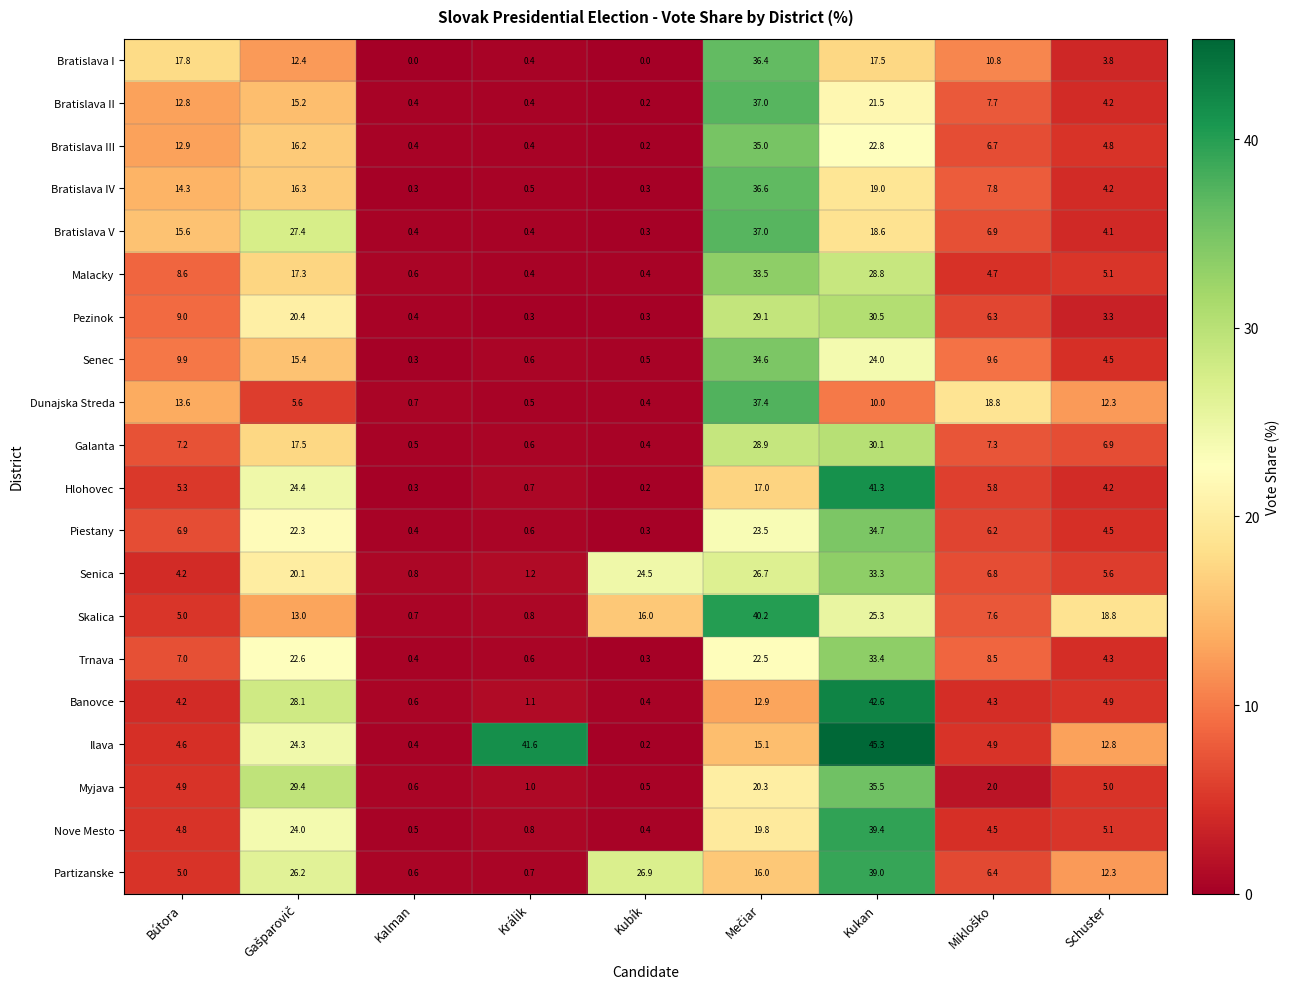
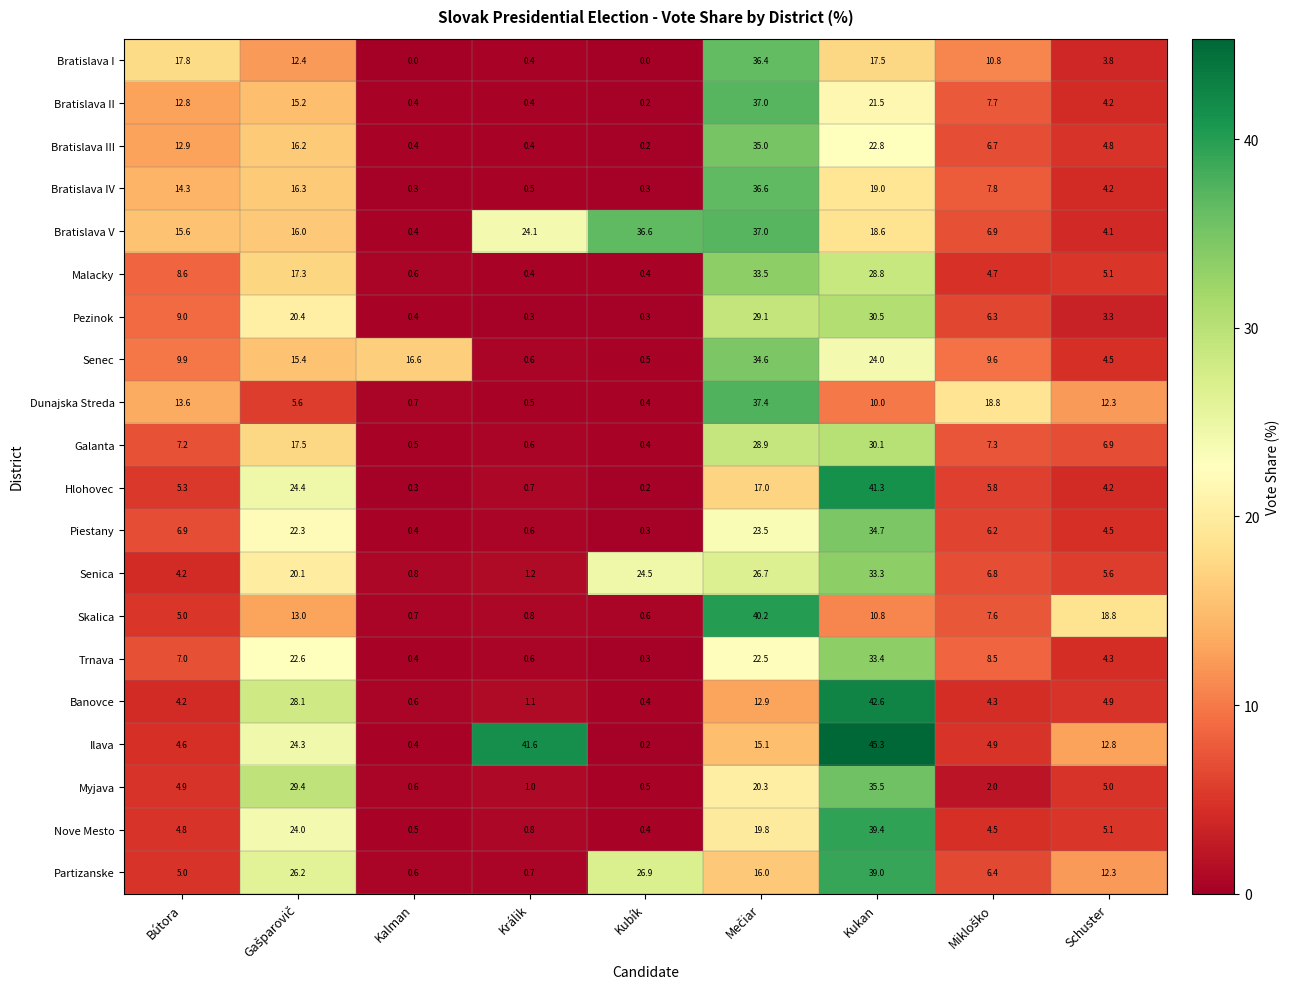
Bratislava V, Gašparovič: 27.4 -> 16.0
Bratislava V, Králik: 0.4 -> 24.1
Bratislava V, Kubík: 0.3 -> 36.6
Senec, Kalman: 0.3 -> 16.6
Skalica, Kubík: 16.0 -> 0.6
Skalica, Kukan: 25.3 -> 10.8
